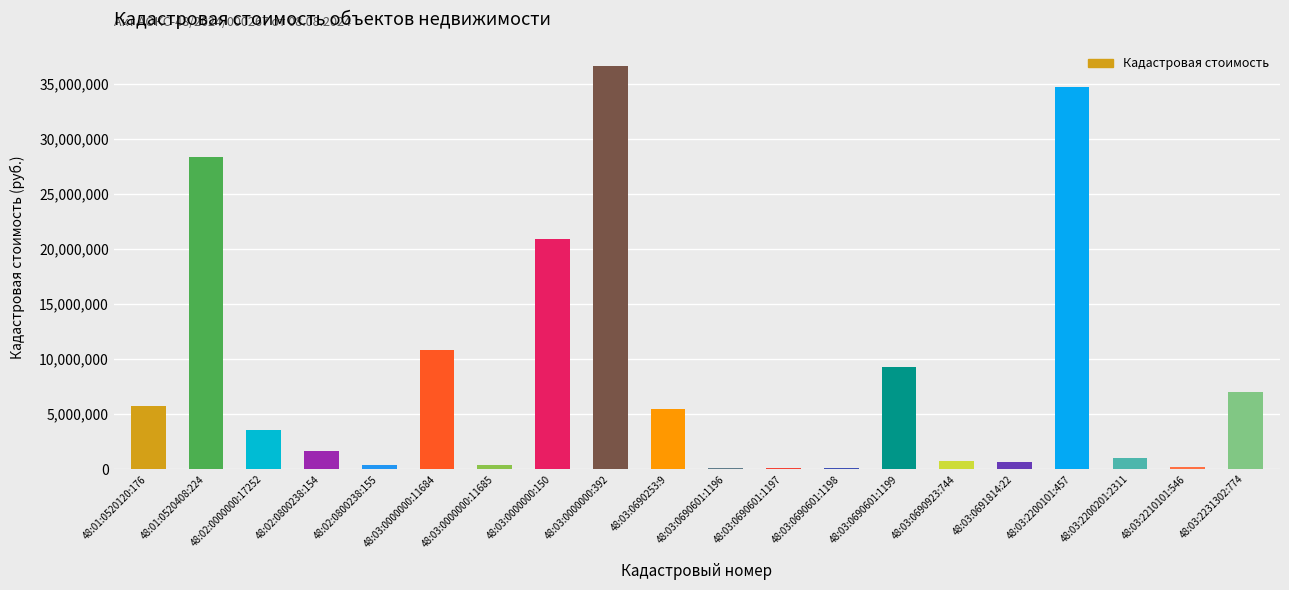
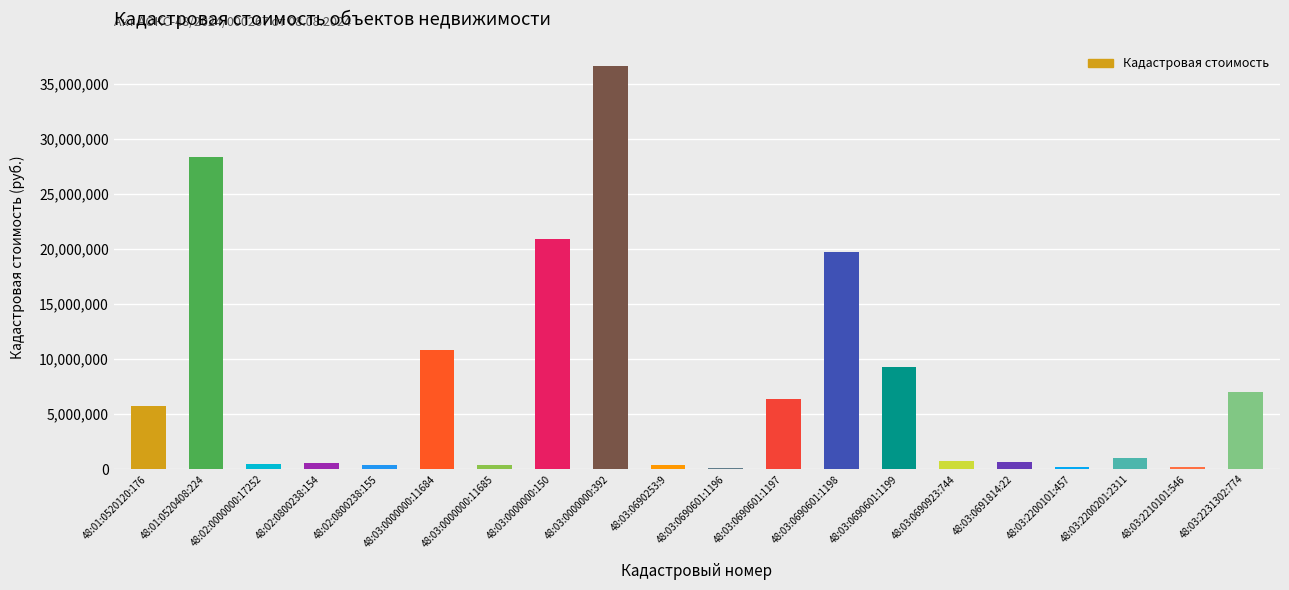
48:02:0000000:17252: 3,600,000 -> 400,000
48:02:0800238:154: 1,600,000 -> 600,000
48:03:0690253:9: 5,400,000 -> 400,000
48:03:0690601:1197: 100,000 -> 6,400,000
48:03:0690601:1198: 100,000 -> 19,800,000
48:03:2200101:457: 34,700,000 -> 200,000
